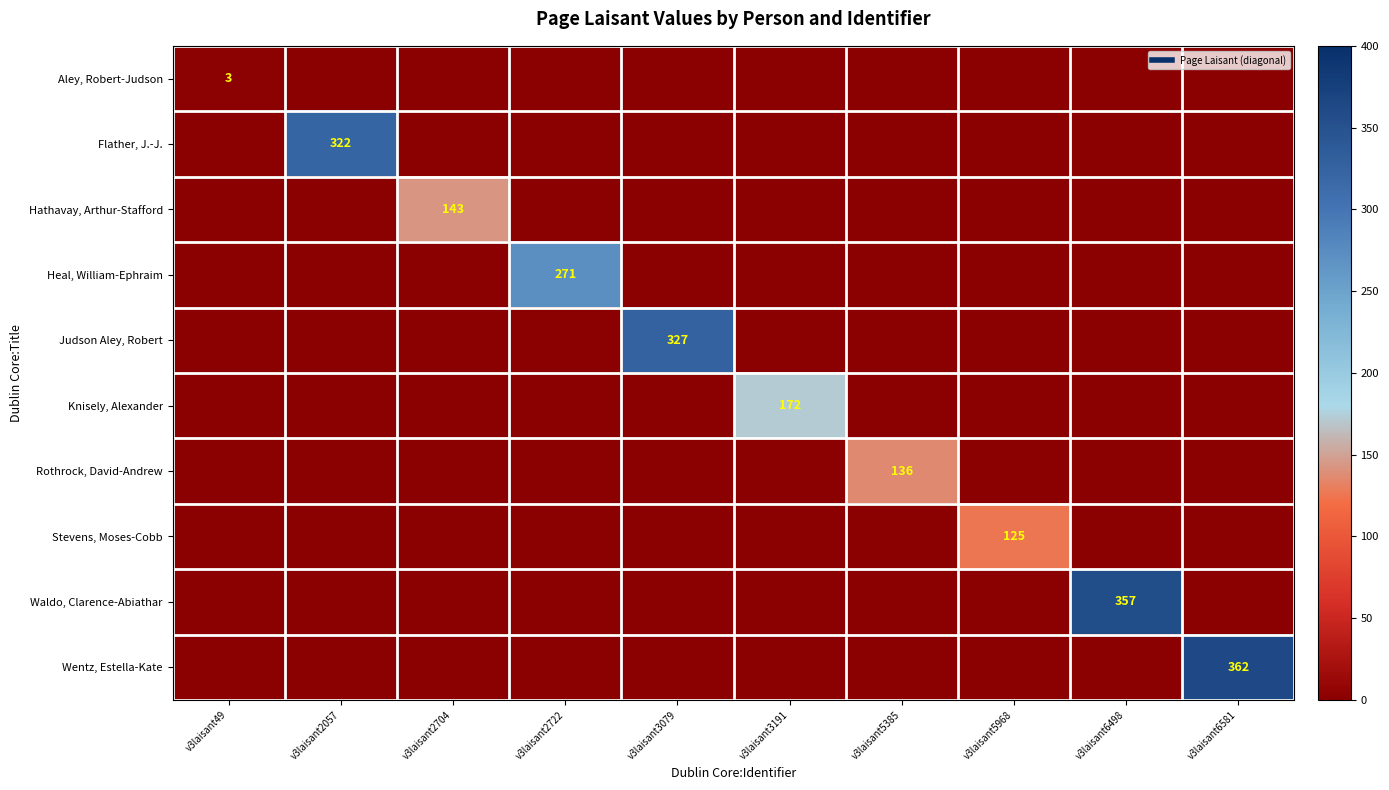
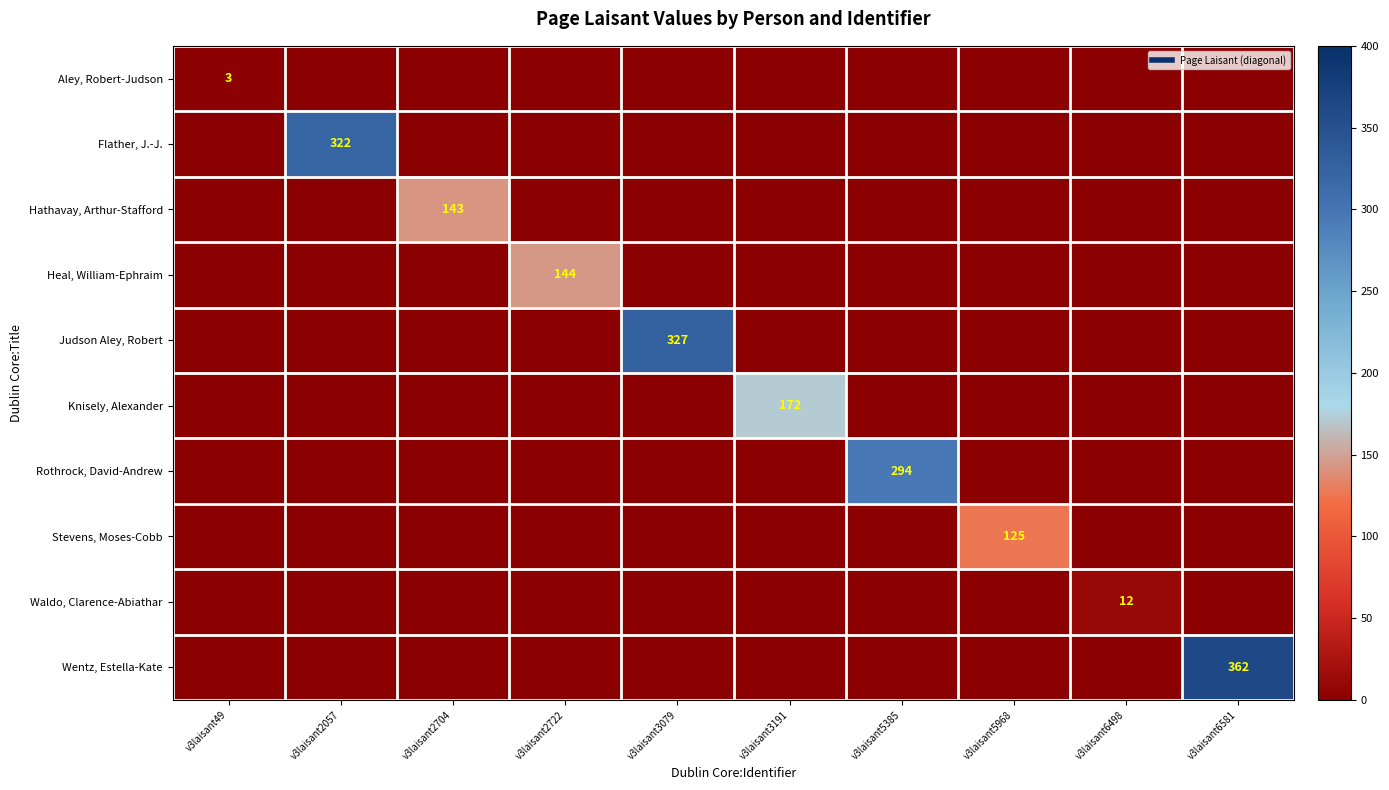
Heal, William-Ephraim, v3laisant2722: 271 -> 144
Rothrock, David-Andrew, v3laisant5385: 136 -> 294
Waldo, Clarence-Abiathar, v3laisant6498: 357 -> 12
